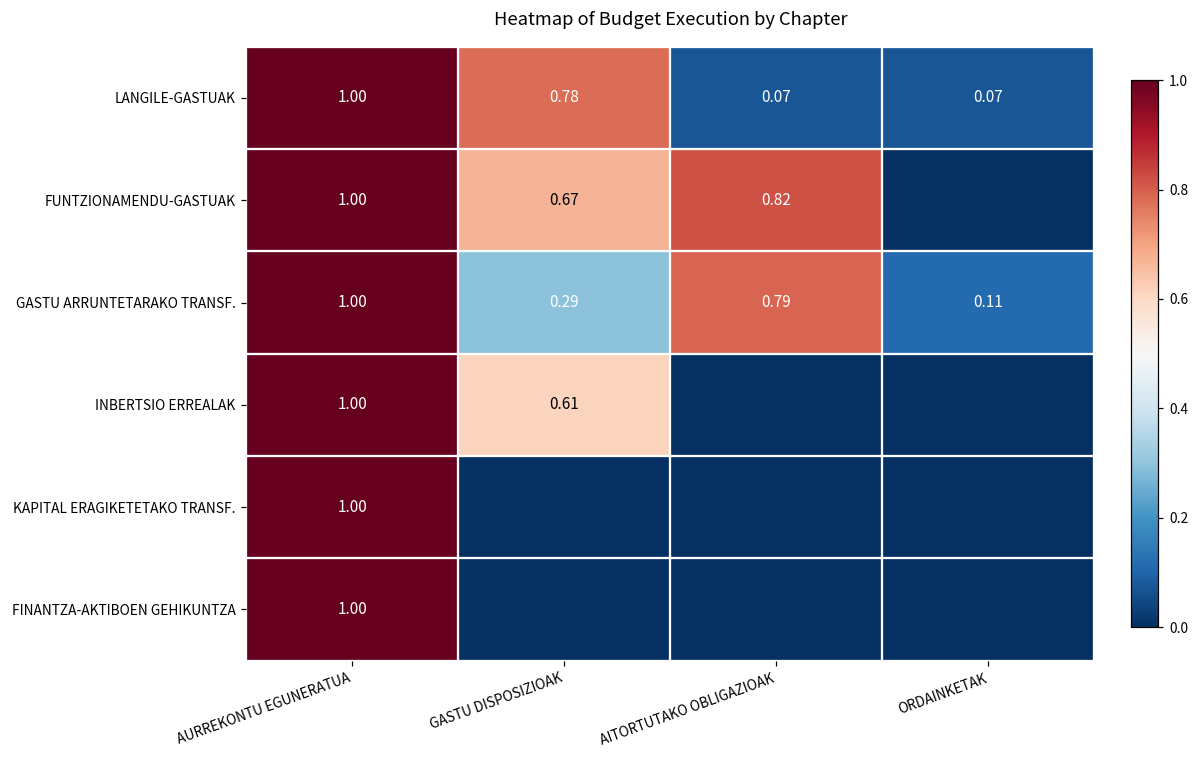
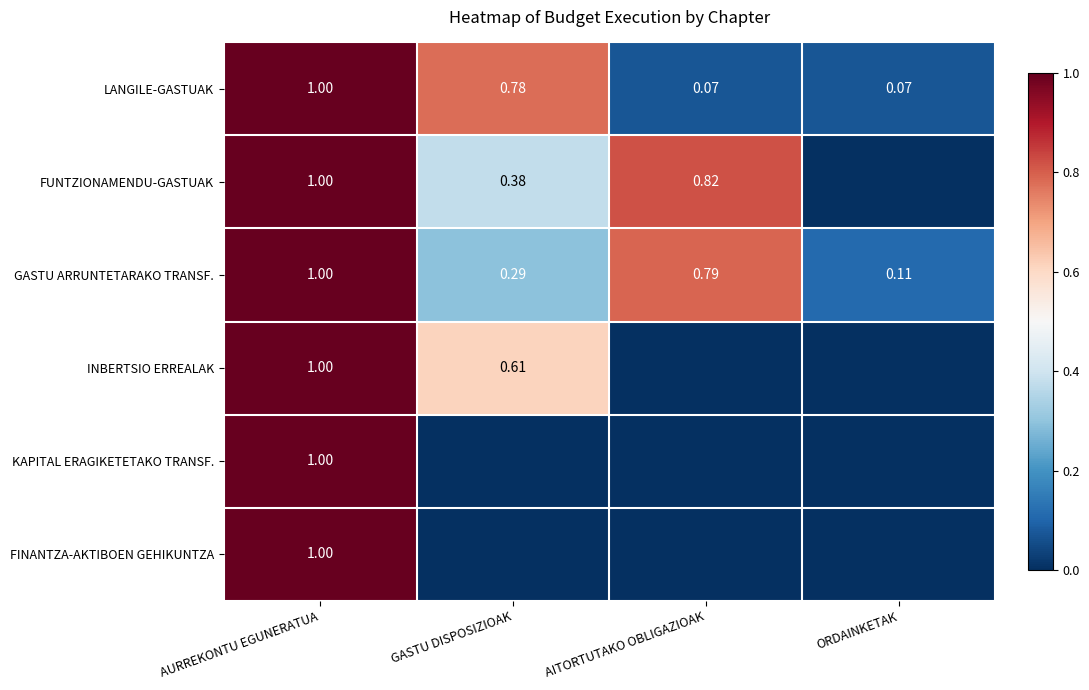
FUNTZIONAMENDU-GASTUAK, GASTU DISPOSIZIOAK: 0.67 -> 0.38
